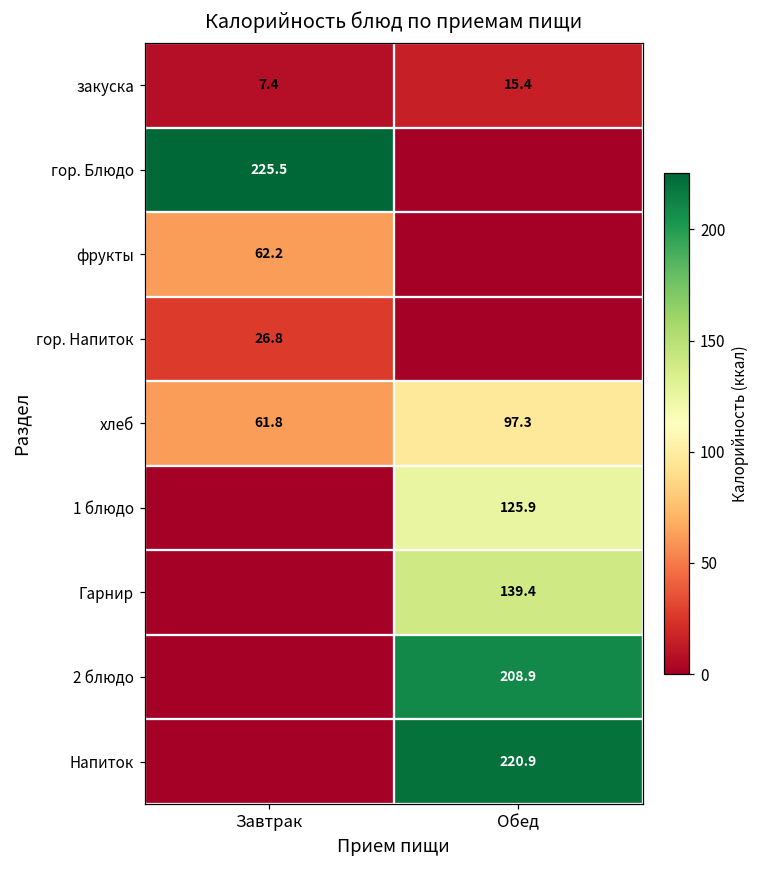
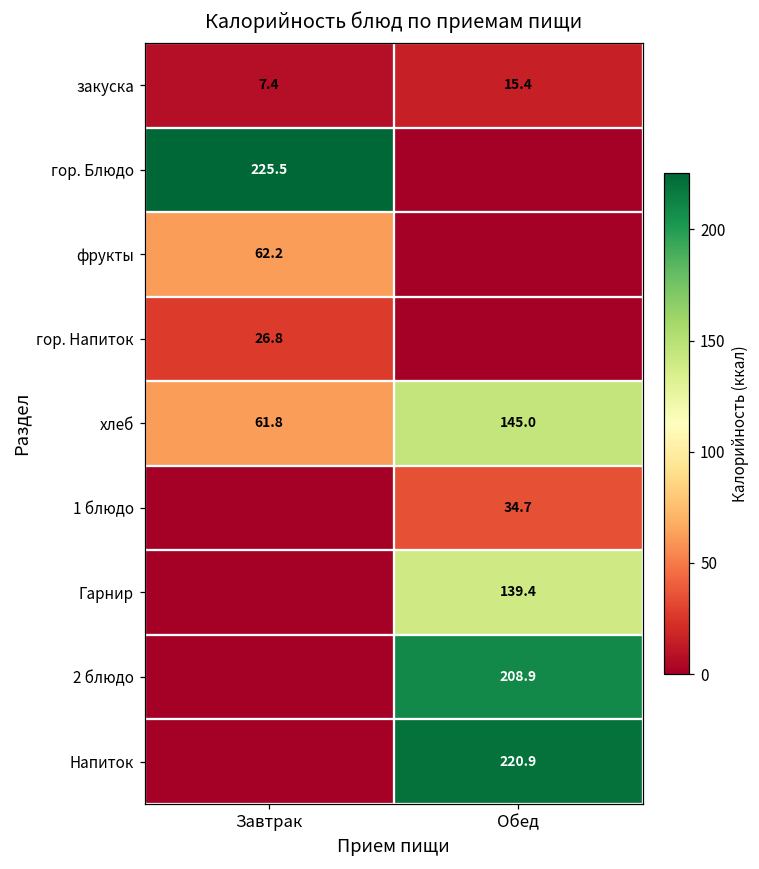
хлеб, Обед: 97.3 -> 145.0
1 блюдо, Обед: 125.9 -> 34.7
